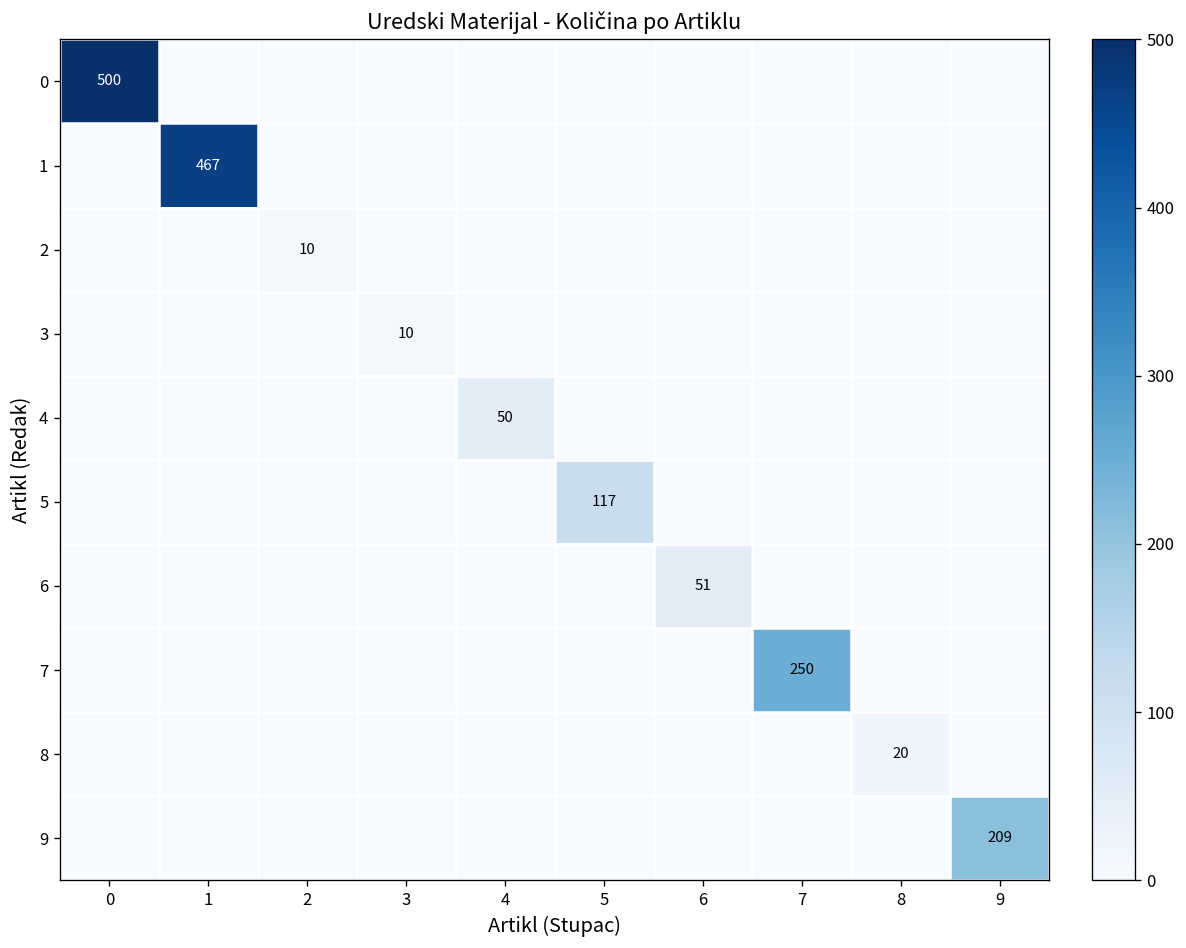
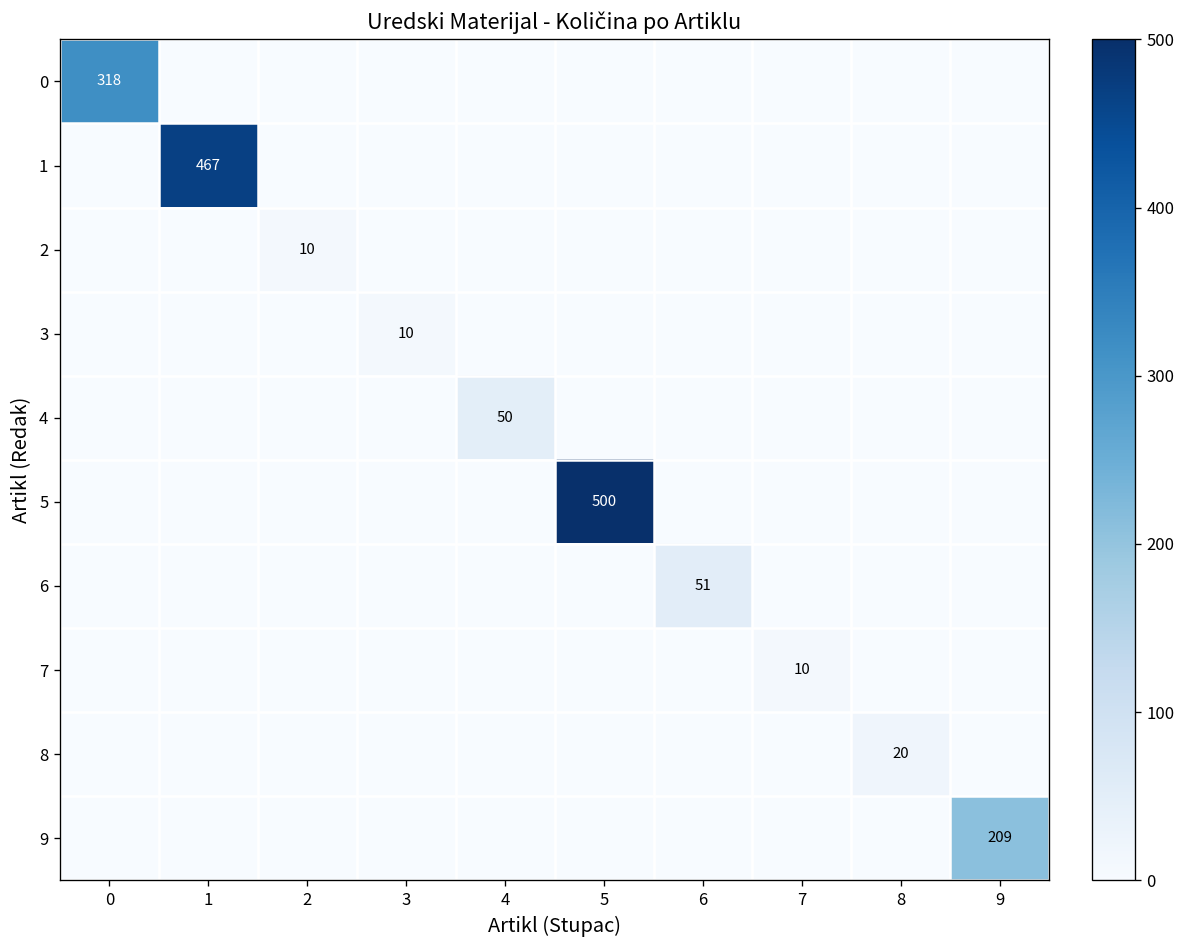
0, 0: 500 -> 318
5, 5: 117 -> 500
7, 7: 250 -> 10
